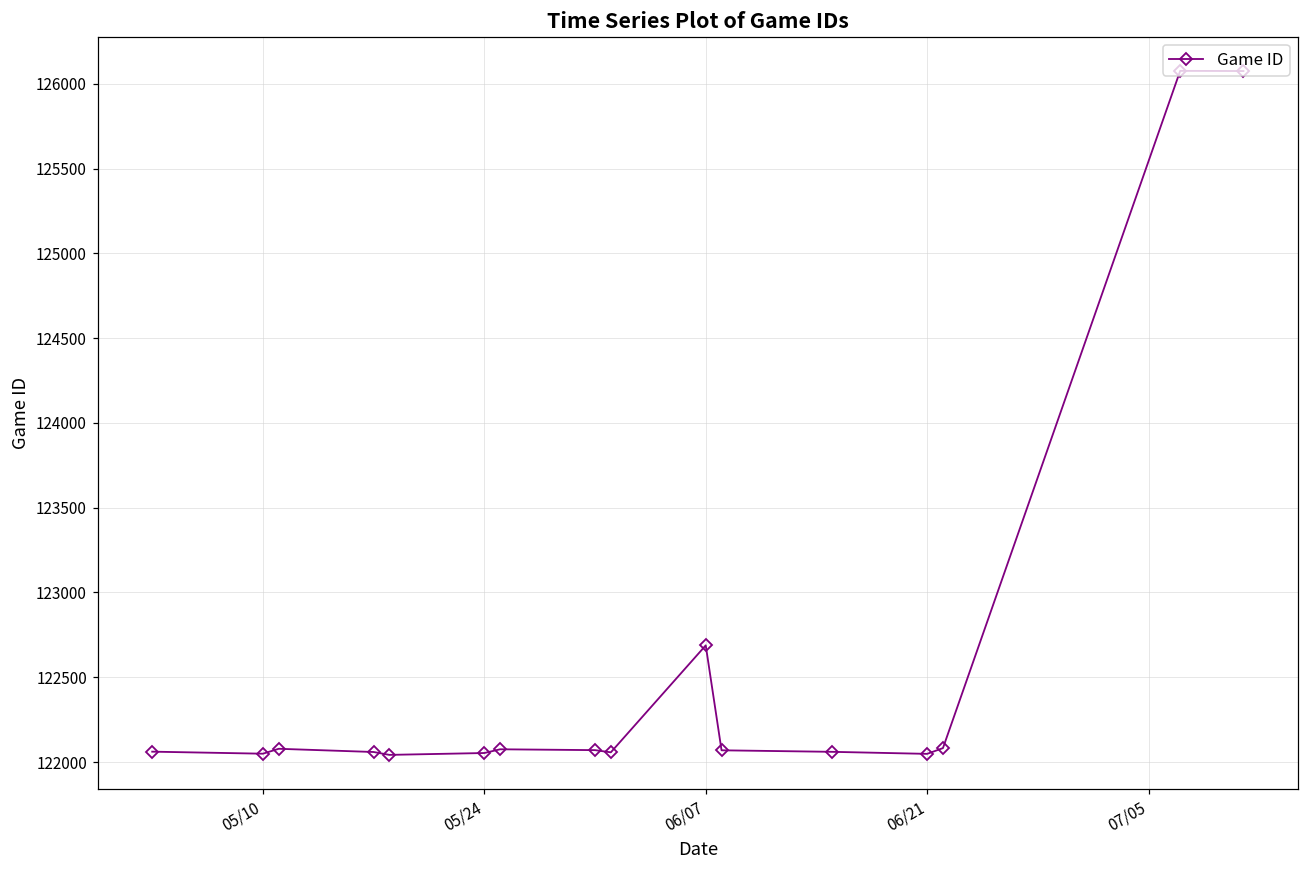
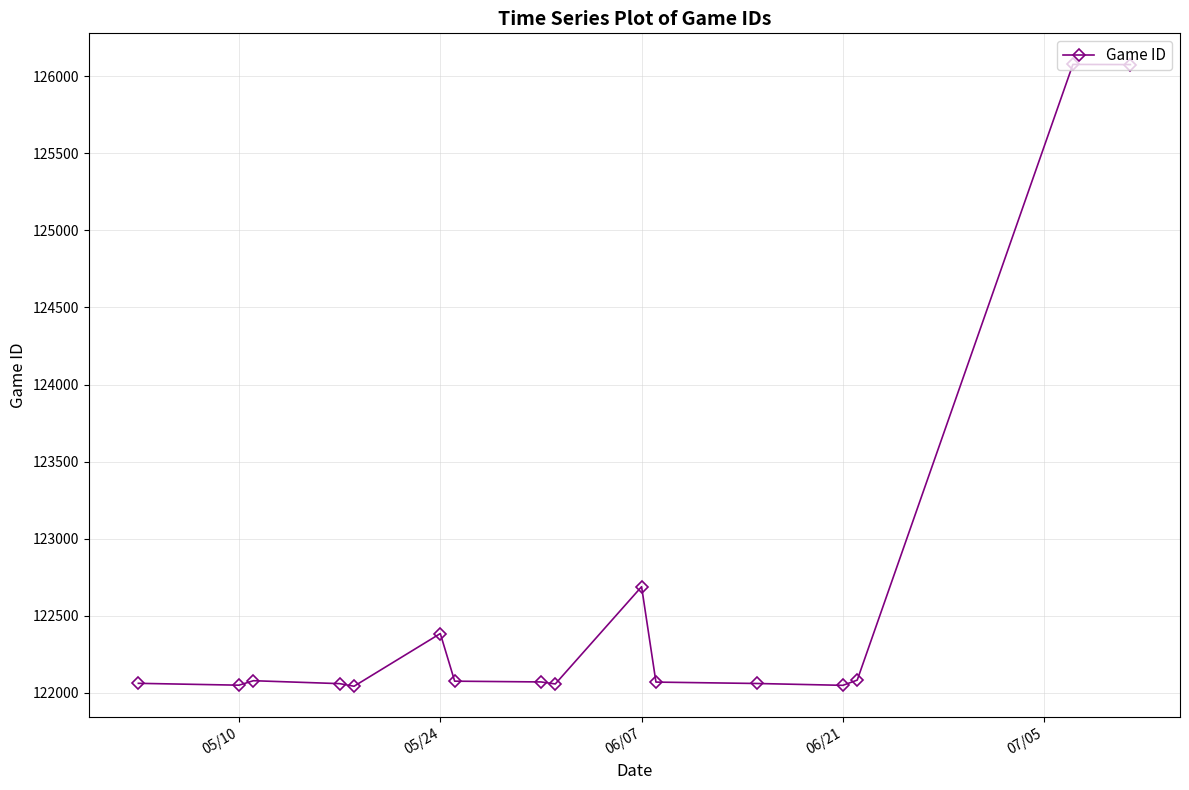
05/24: 122050 -> 122380
